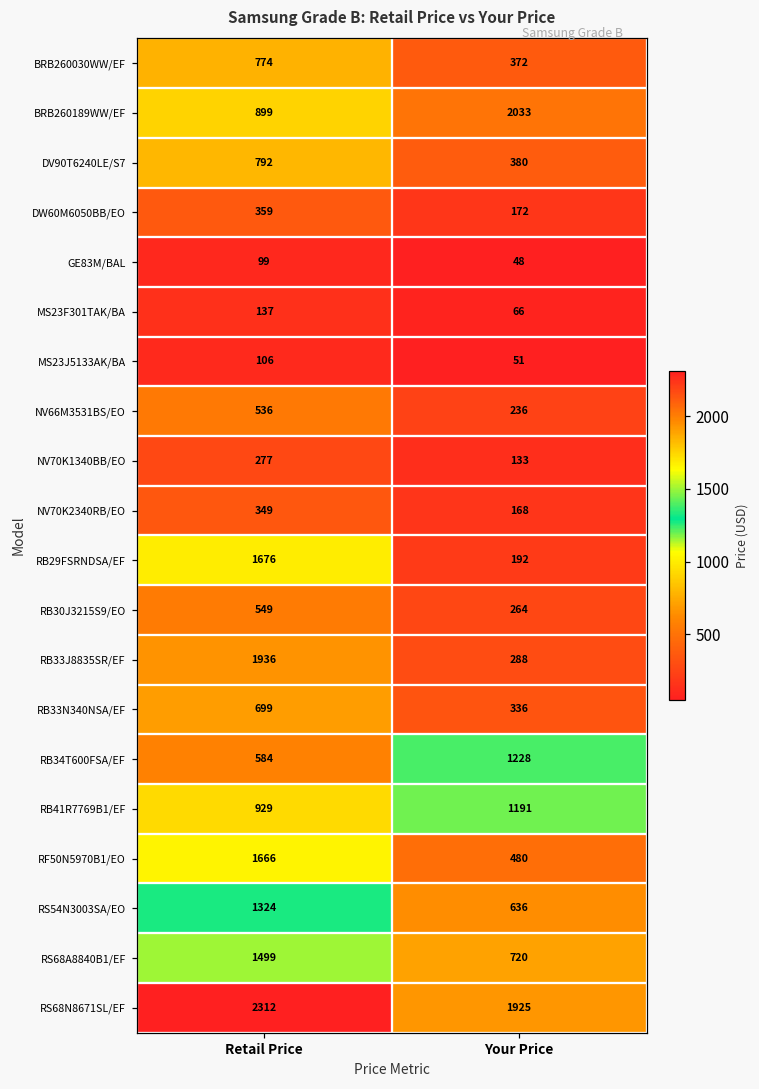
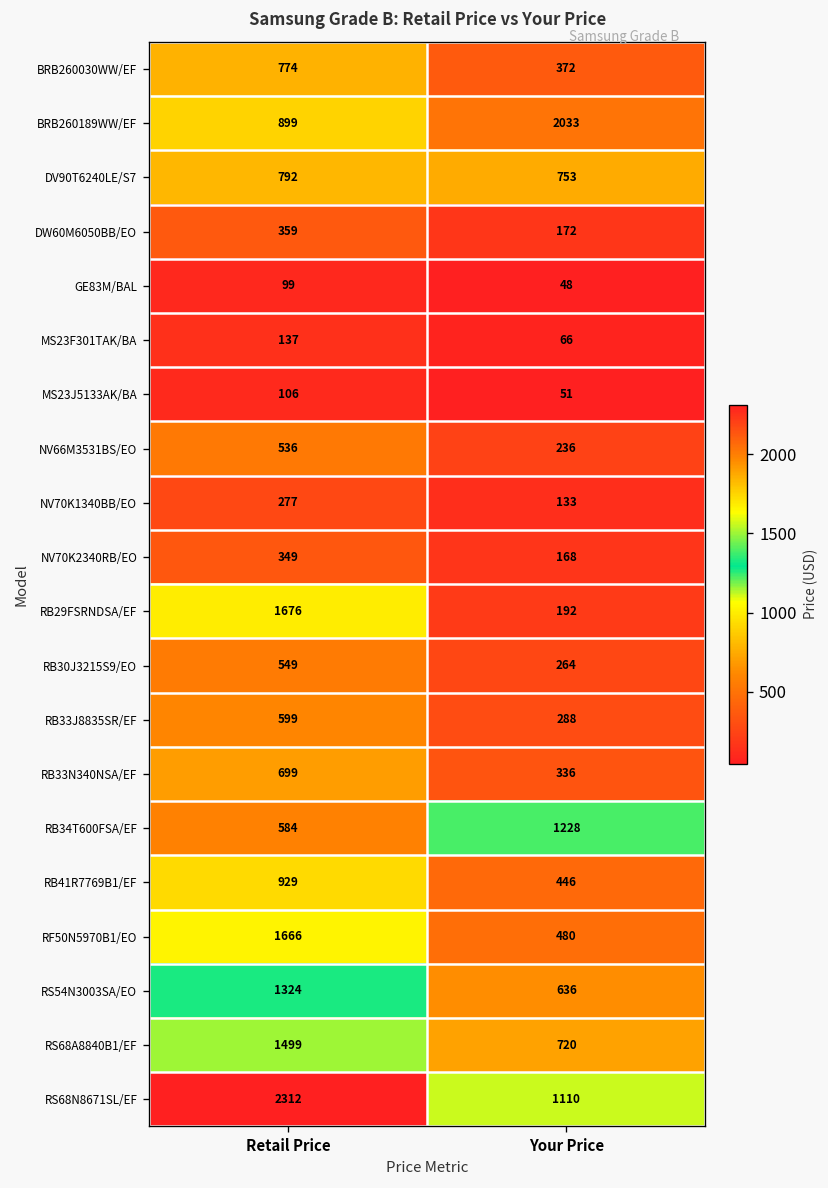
DV90T6240LE/S7, Your Price: 380 -> 753
RB33J8835SR/EF, Retail Price: 1936 -> 599
RB41R7769B1/EF, Your Price: 1191 -> 446
RS68N8671SL/EF, Your Price: 1925 -> 1110
